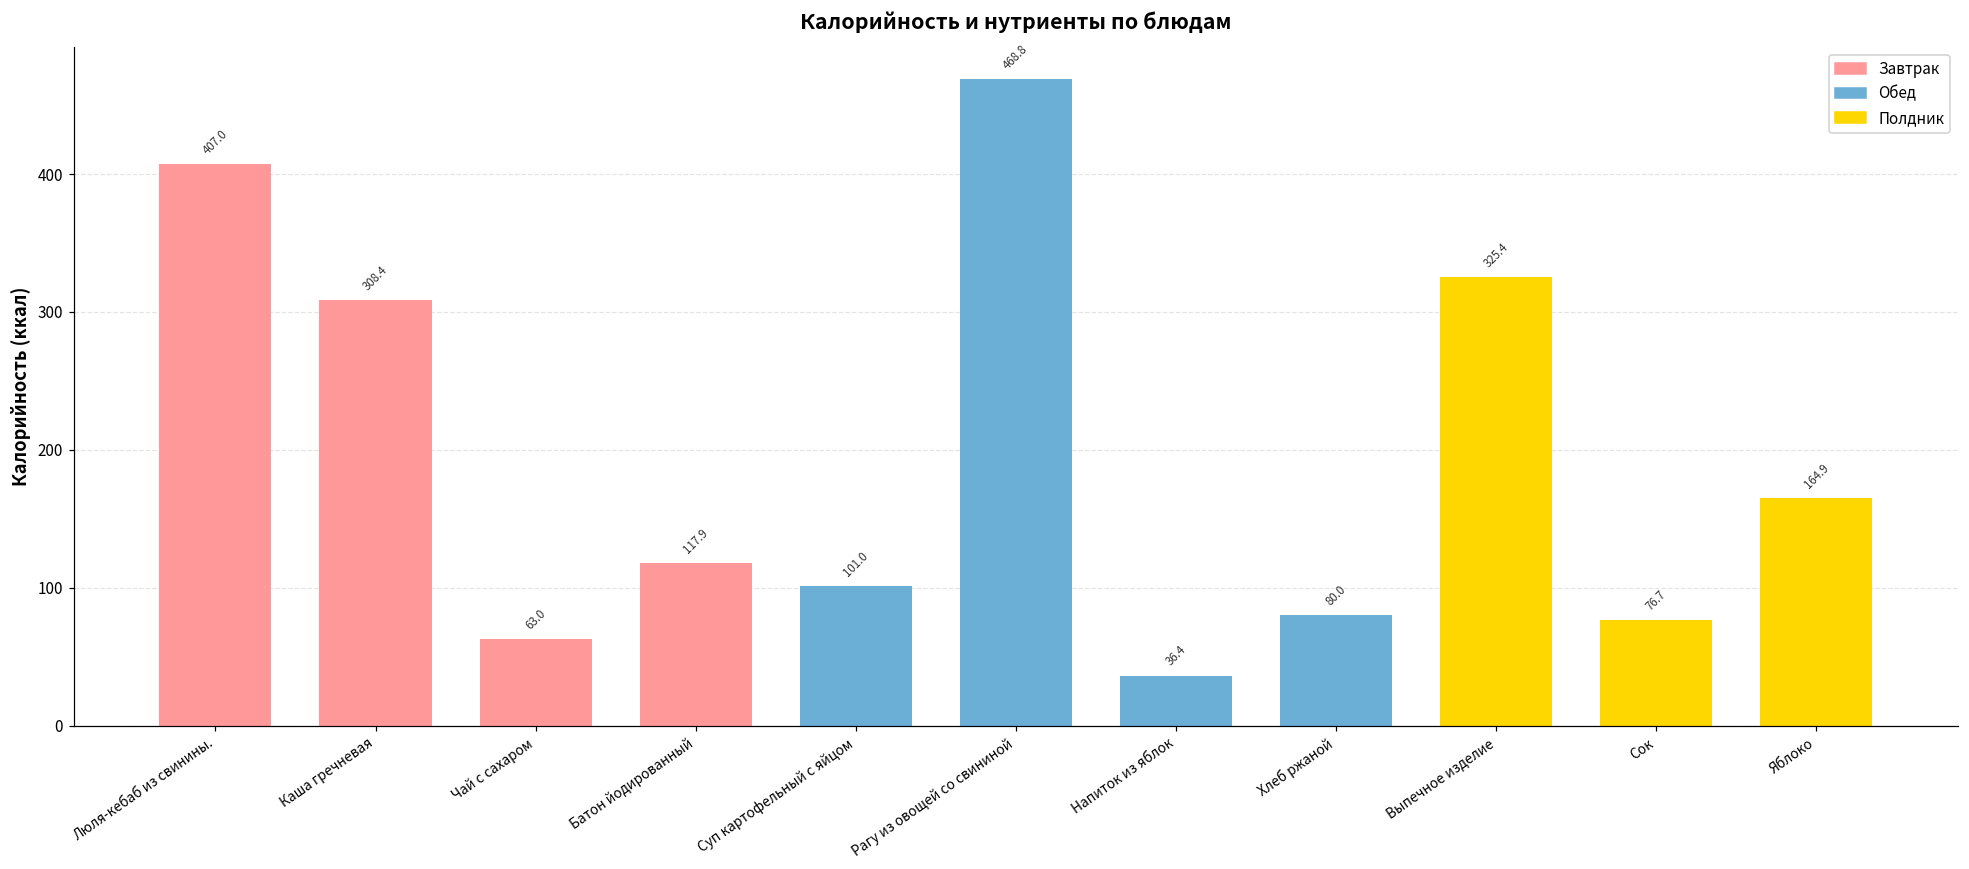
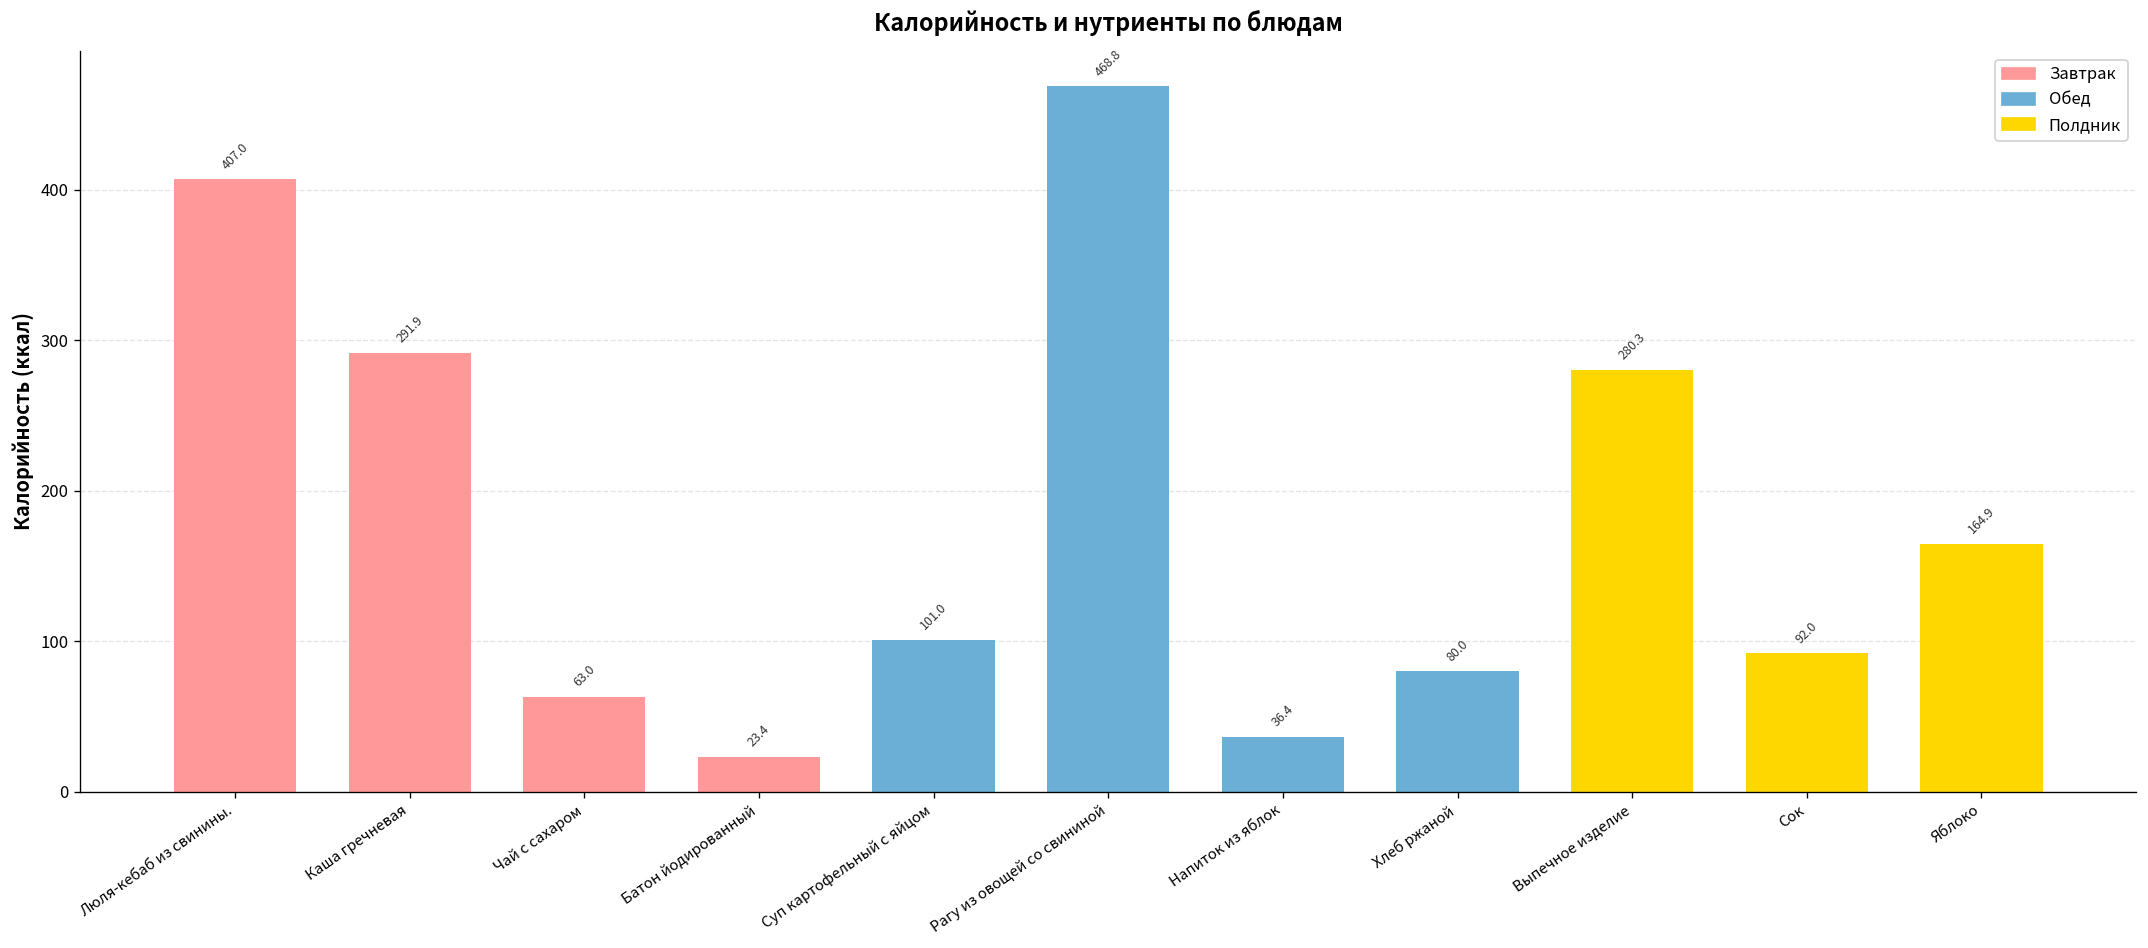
Каша гречневая: 308.4 -> 291.9
Батон йодированный: 117.9 -> 23.4
Выпечное изделие: 325.4 -> 280.3
Сок: 76.7 -> 92.0
